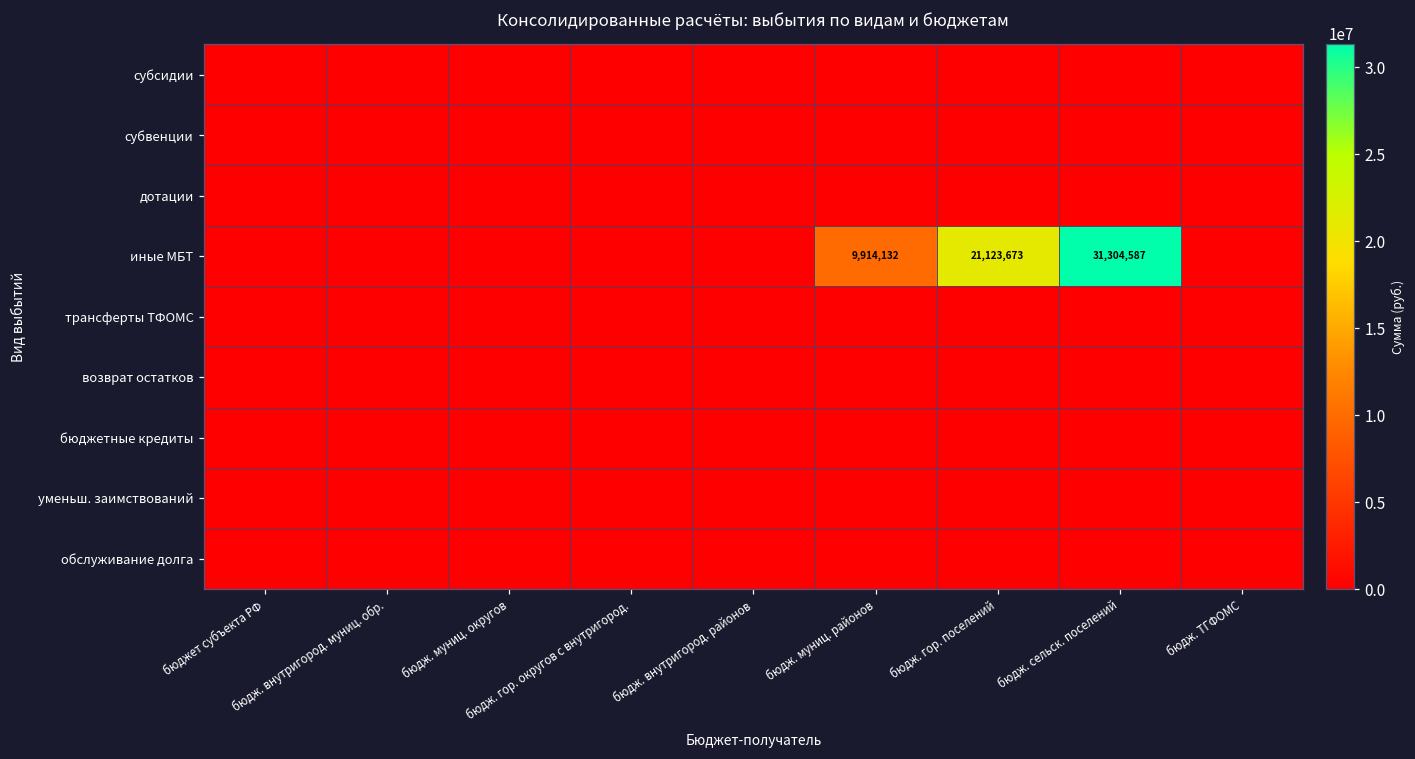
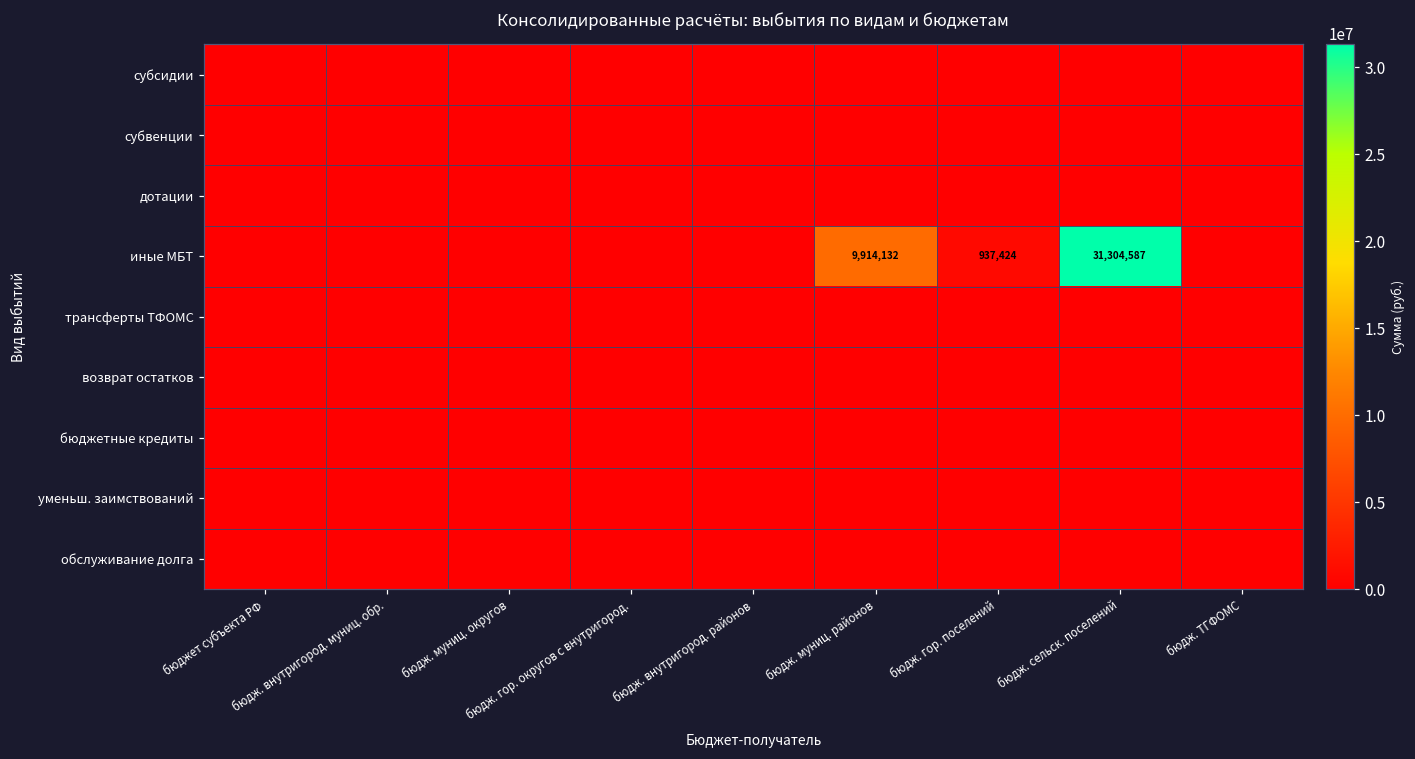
иные МБТ, бюдж. гор. поселений: 21,123,673 -> 937,424
